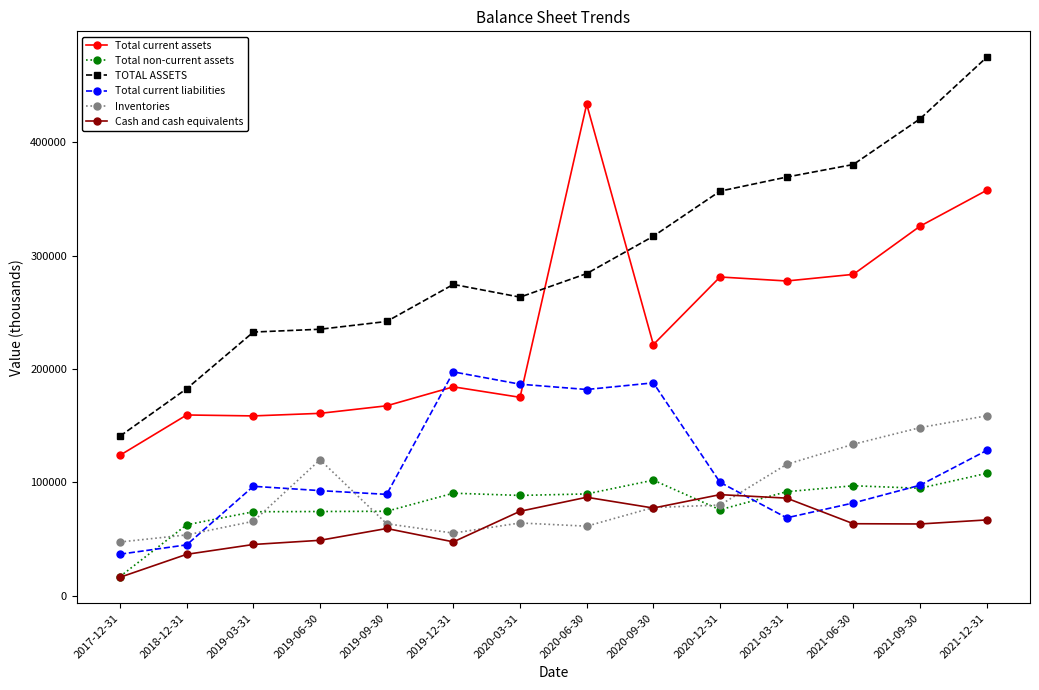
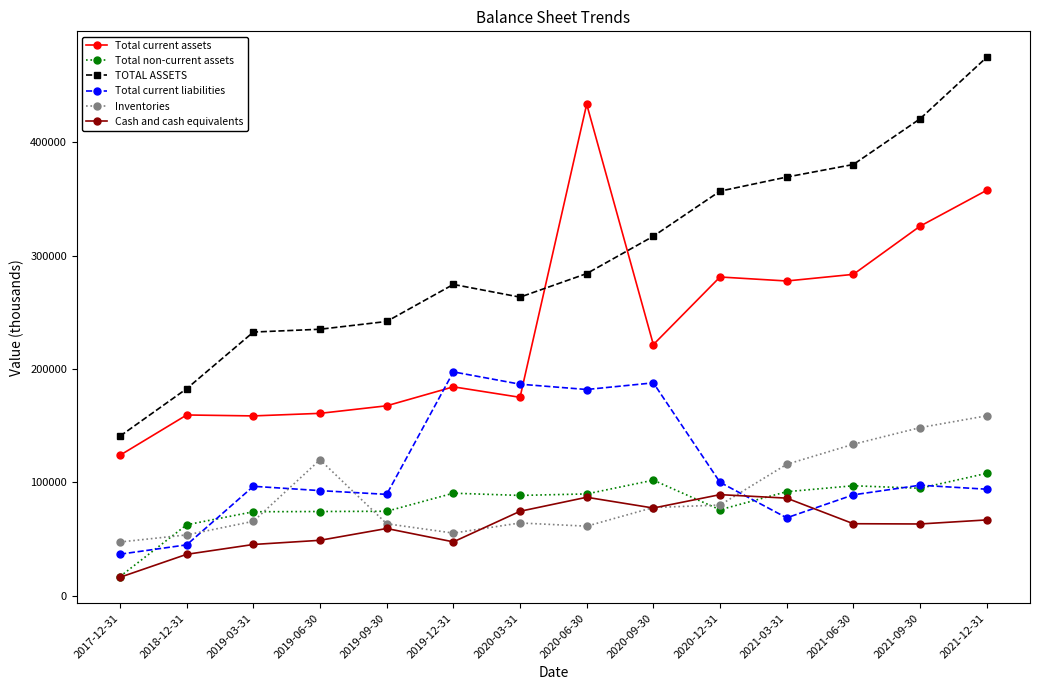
Total current liabilities, 2021-06-30: 82000 -> 89000
Total current liabilities, 2021-12-31: 128000 -> 94000
